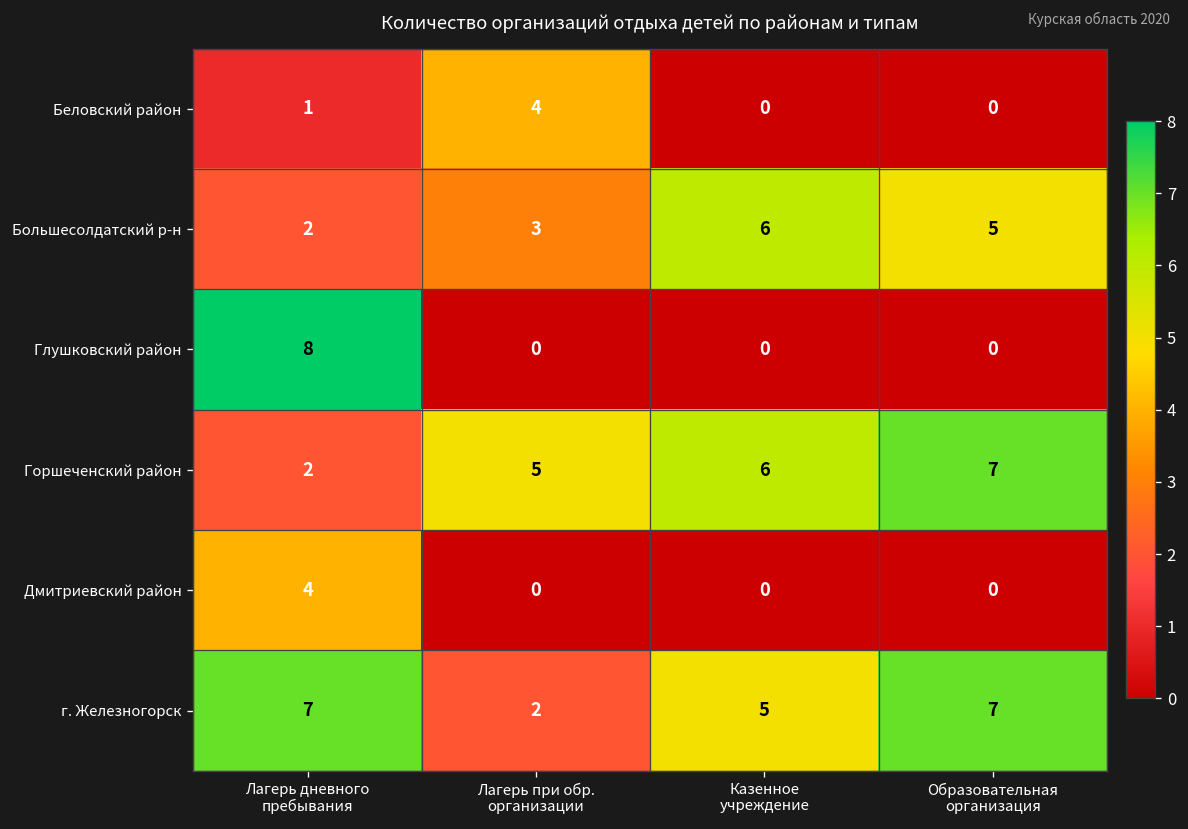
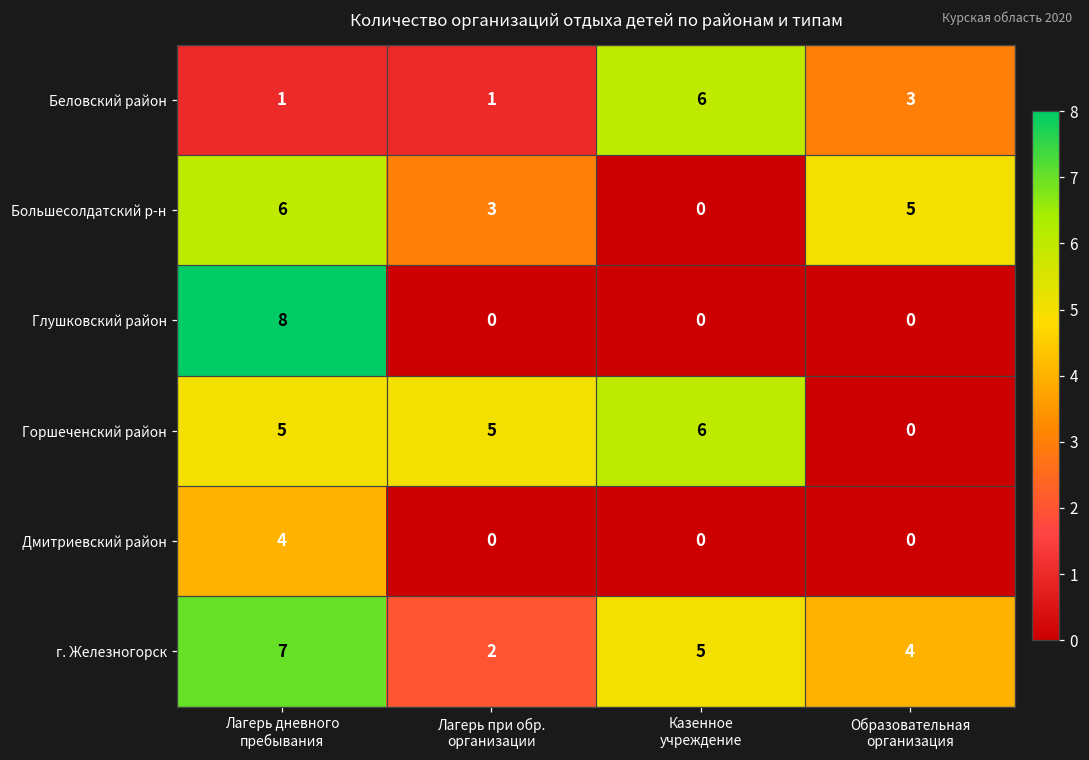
Беловский район, Лагерь при обр. организации: 4 -> 1
Беловский район, Казенное учреждение: 0 -> 6
Беловский район, Образовательная организация: 0 -> 3
Большесолдатский р-н, Лагерь дневного пребывания: 2 -> 6
Большесолдатский р-н, Казенное учреждение: 6 -> 0
Горшеченский район, Лагерь дневного пребывания: 2 -> 5
Горшеченский район, Образовательная организация: 7 -> 0
г. Железногорск, Образовательная организация: 7 -> 4
